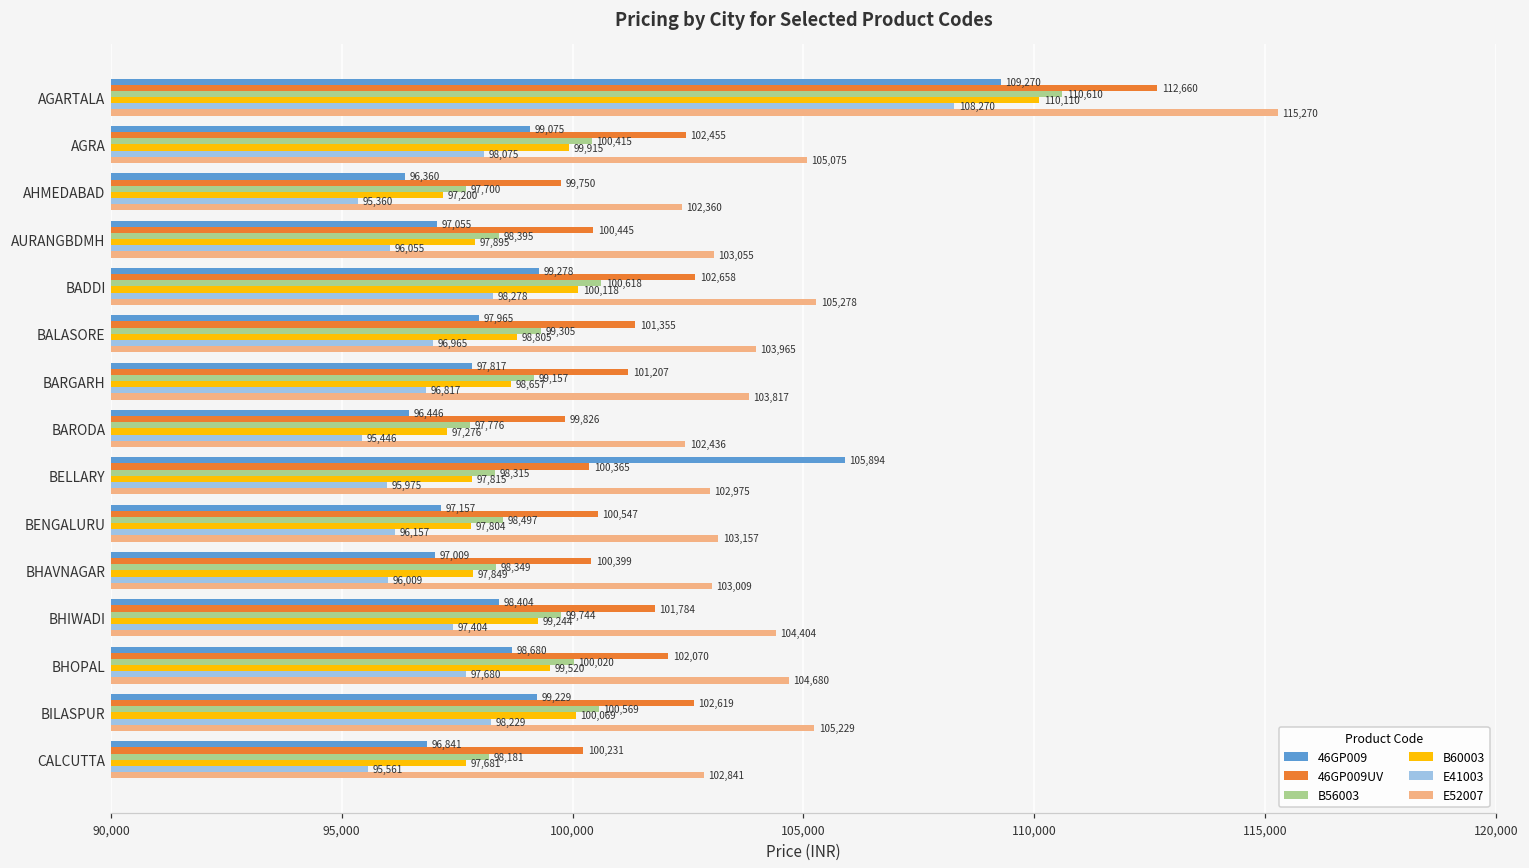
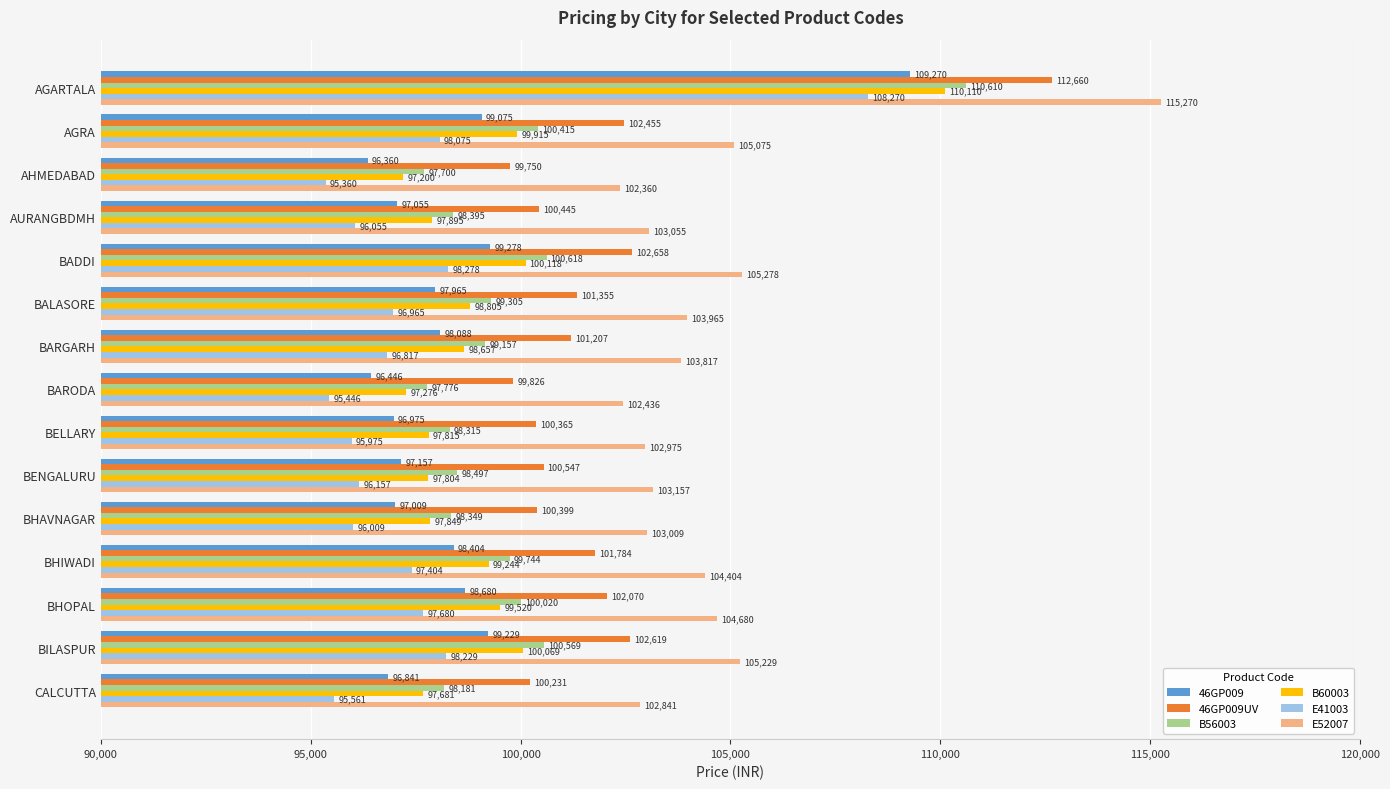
46GP009, BARGARH: 97,817 -> 98,088
46GP009, BELLARY: 105,894 -> 96,975
